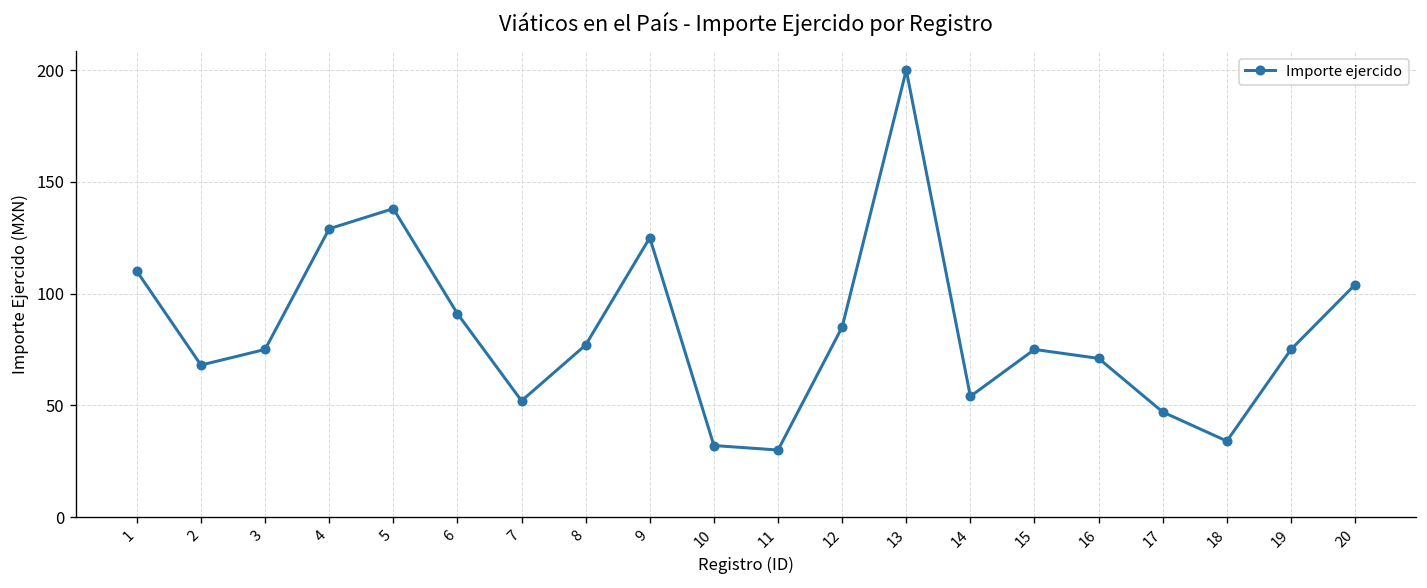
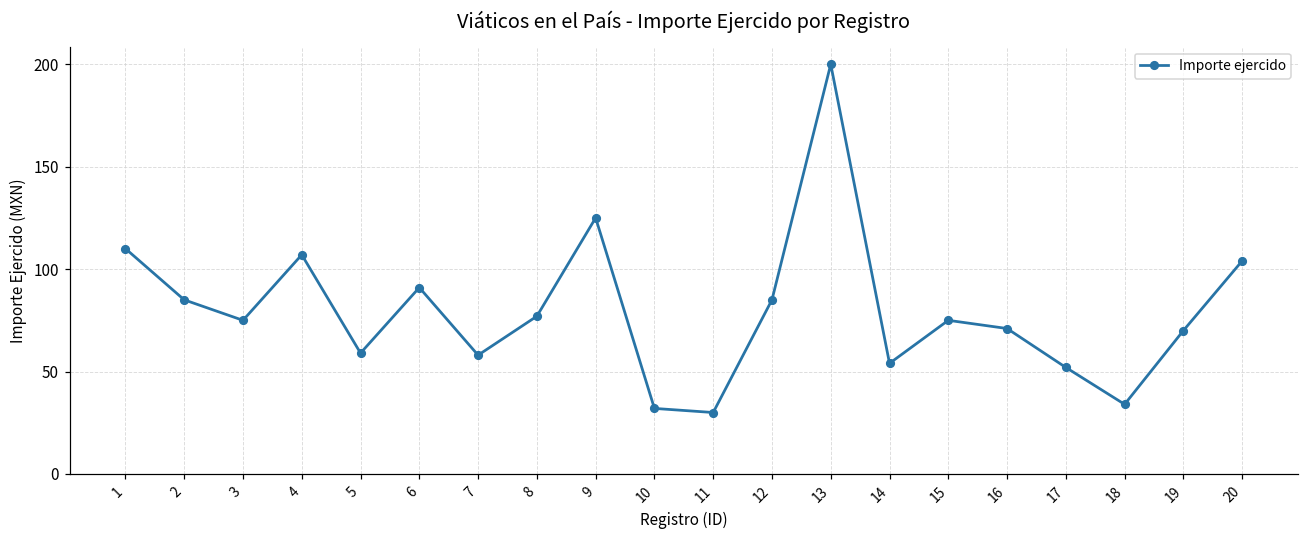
2: 68 -> 85
4: 129 -> 107
5: 138 -> 59
7: 52 -> 58
17: 47 -> 52
19: 75 -> 70
